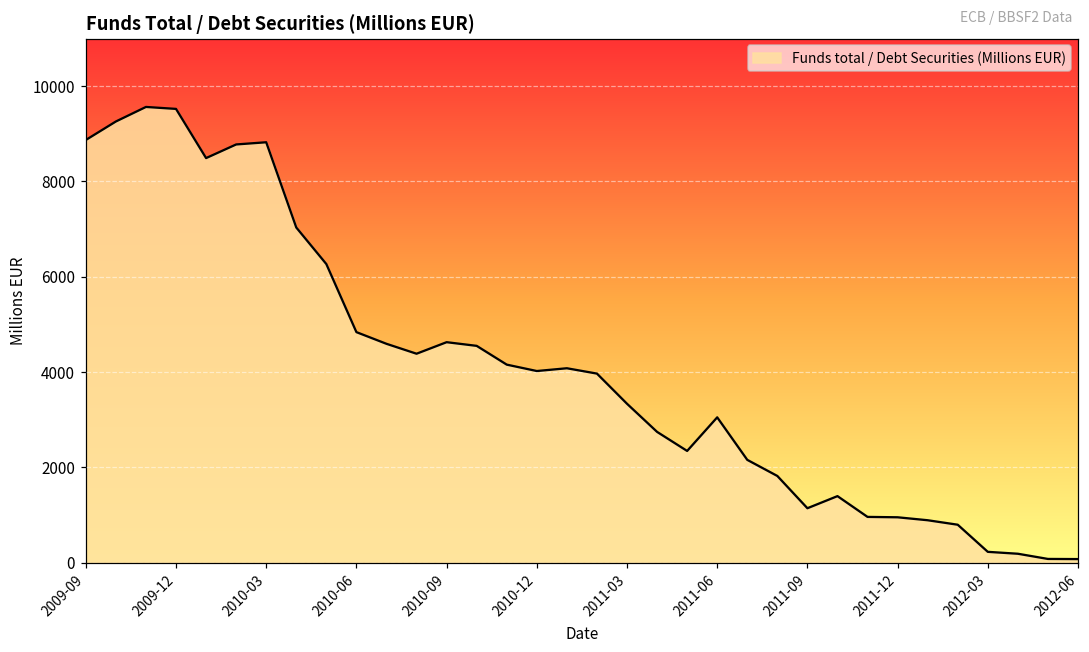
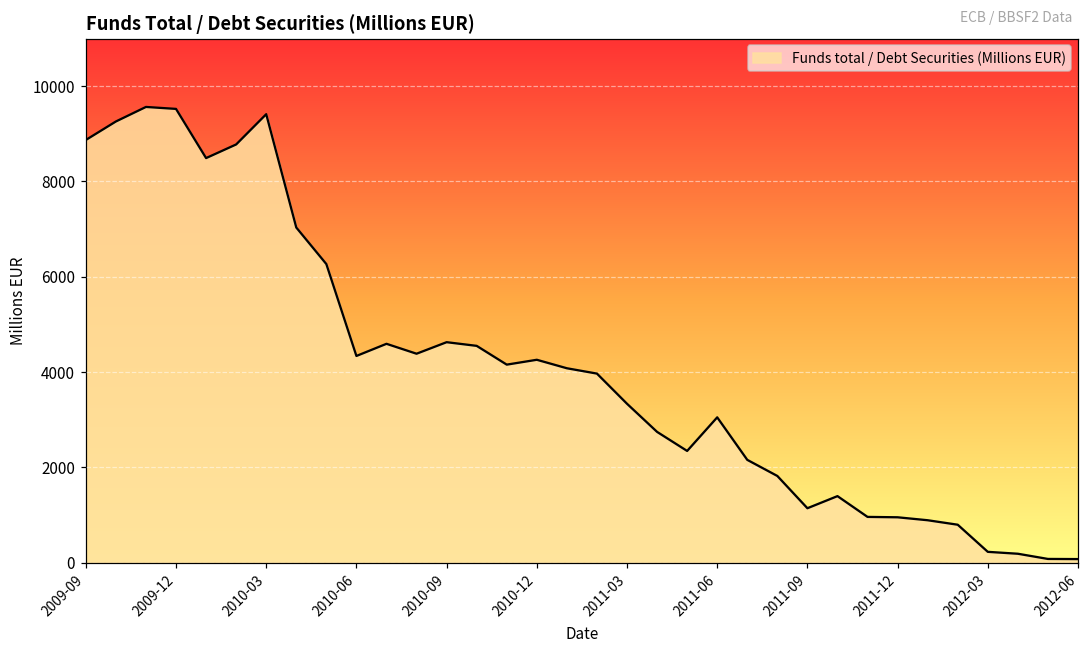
2010-03: 8800 -> 9400
2010-06: 4800 -> 4300
2010-12: 4000 -> 4300
